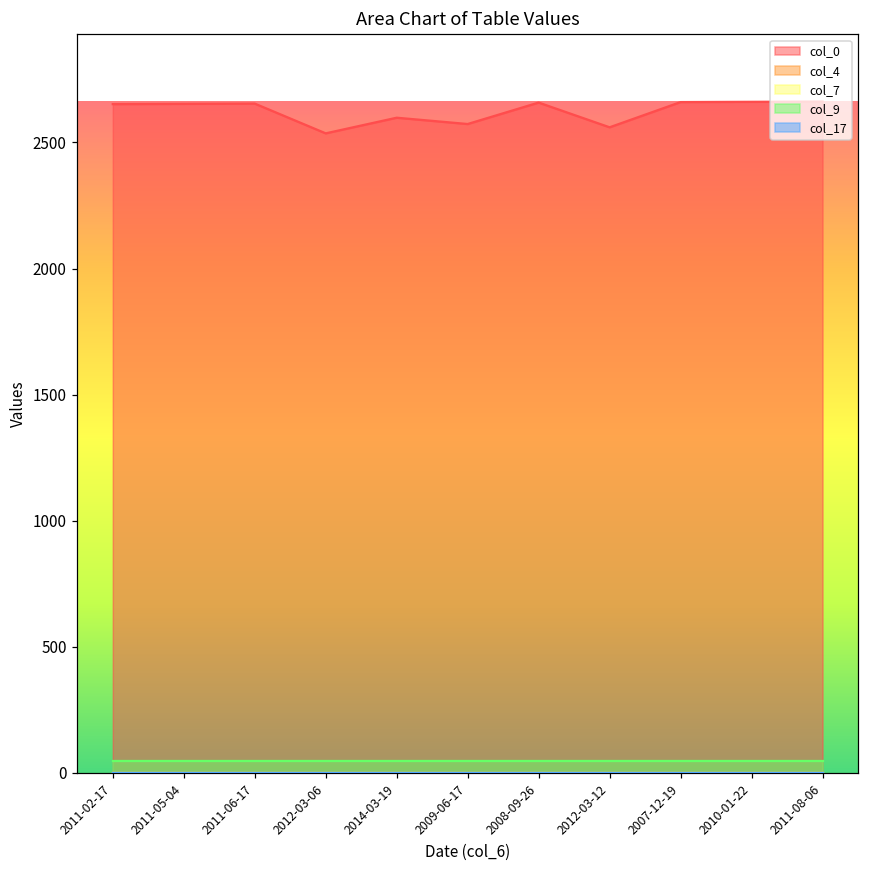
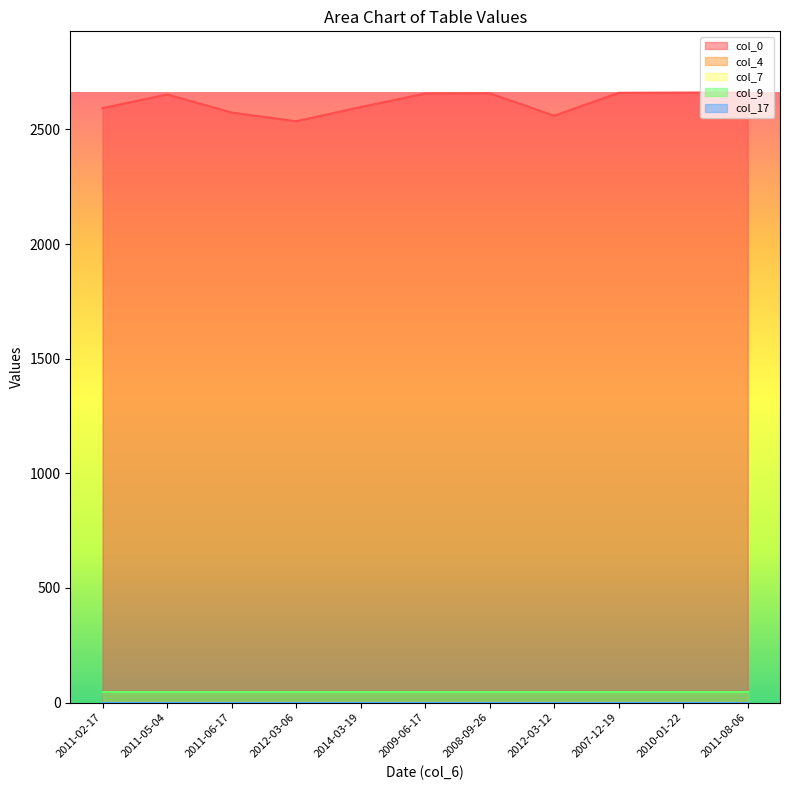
col_0, 2011-02-17: 2650 -> 2590
col_0, 2011-06-17: 2650 -> 2570
col_0, 2009-06-17: 2570 -> 2660
